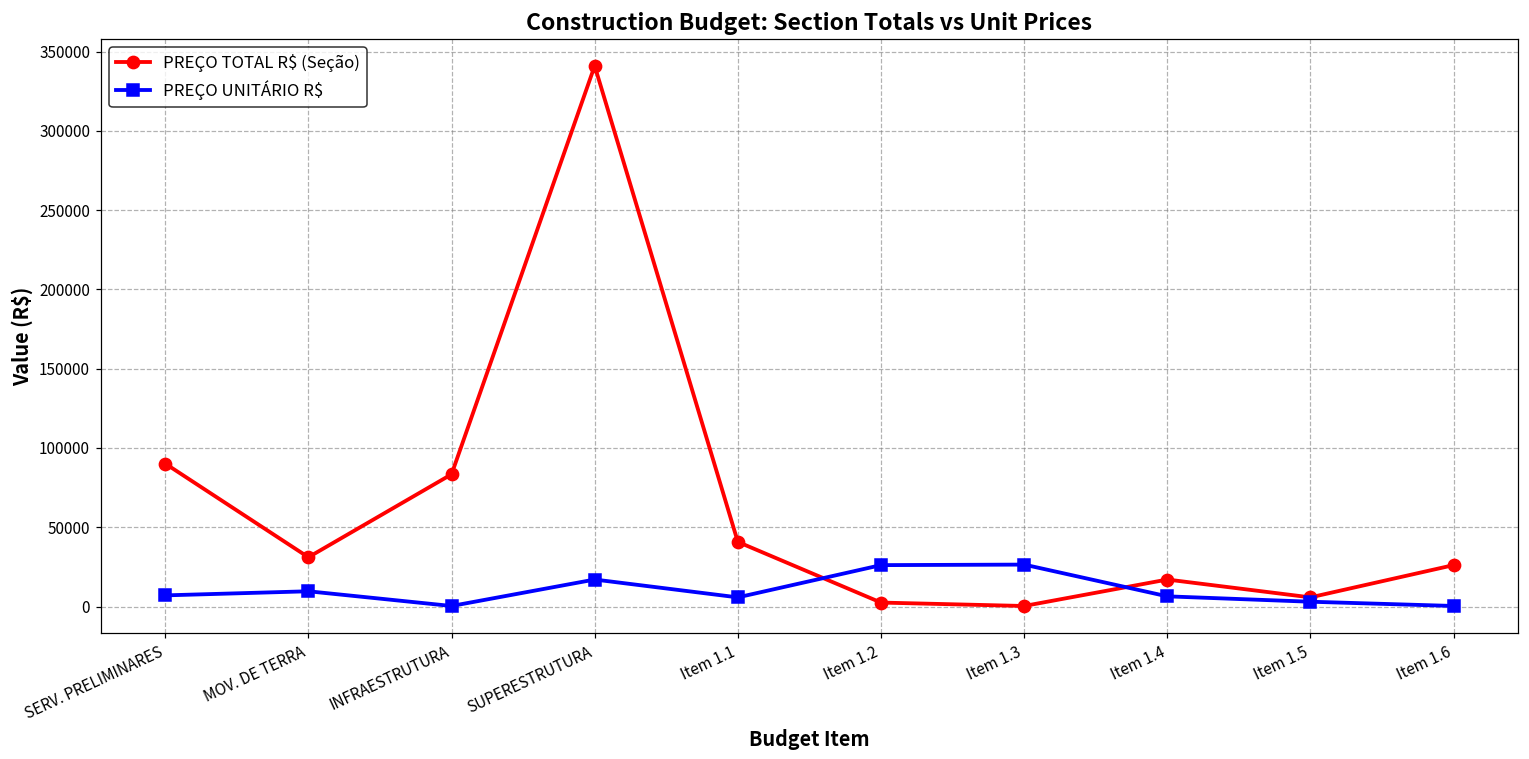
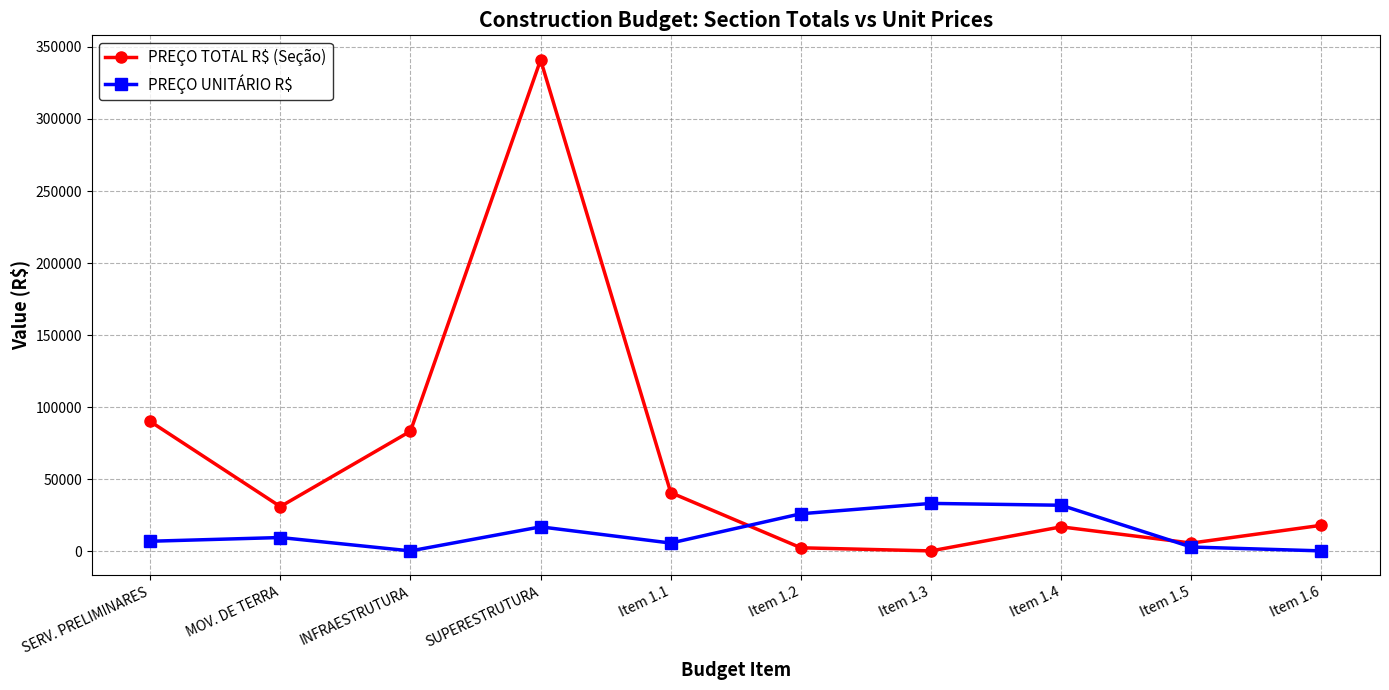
PREÇO UNITÁRIO R$, Item 1.3: 26000 -> 33000
PREÇO UNITÁRIO R$, Item 1.4: 6000 -> 32000
PREÇO TOTAL R$ (Seção), Item 1.6: 26000 -> 18000
